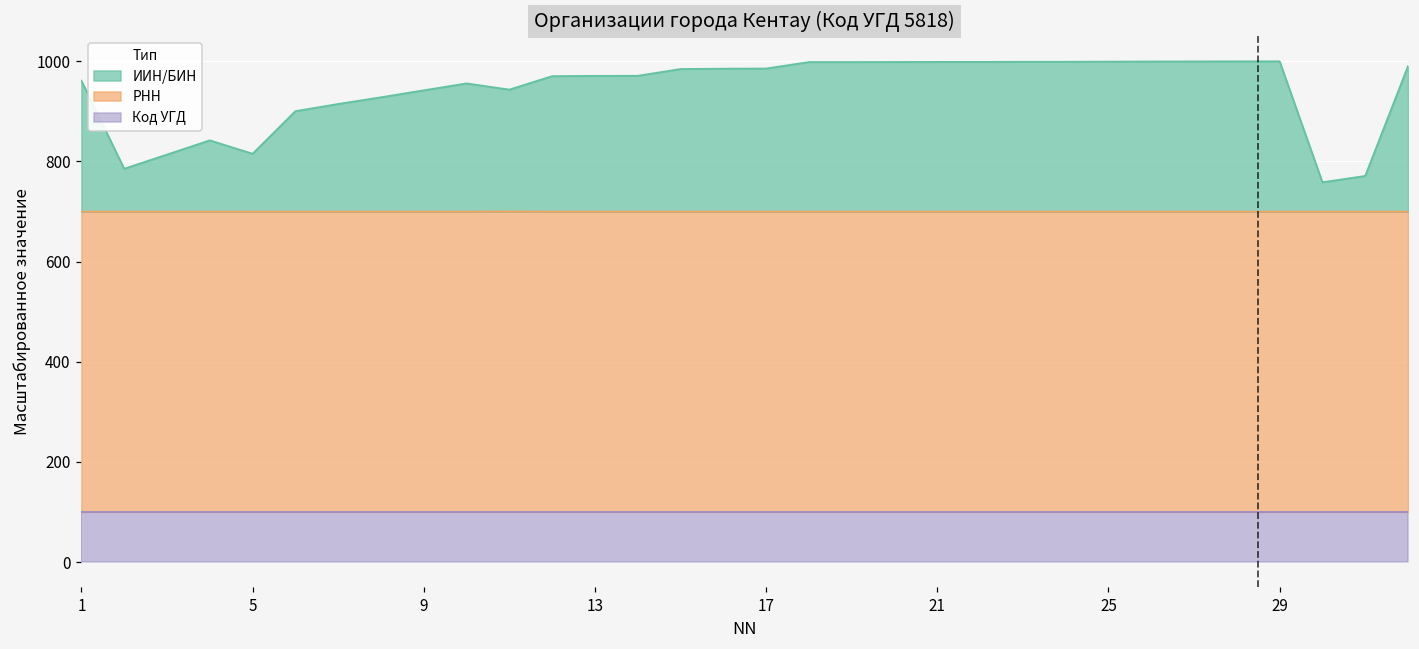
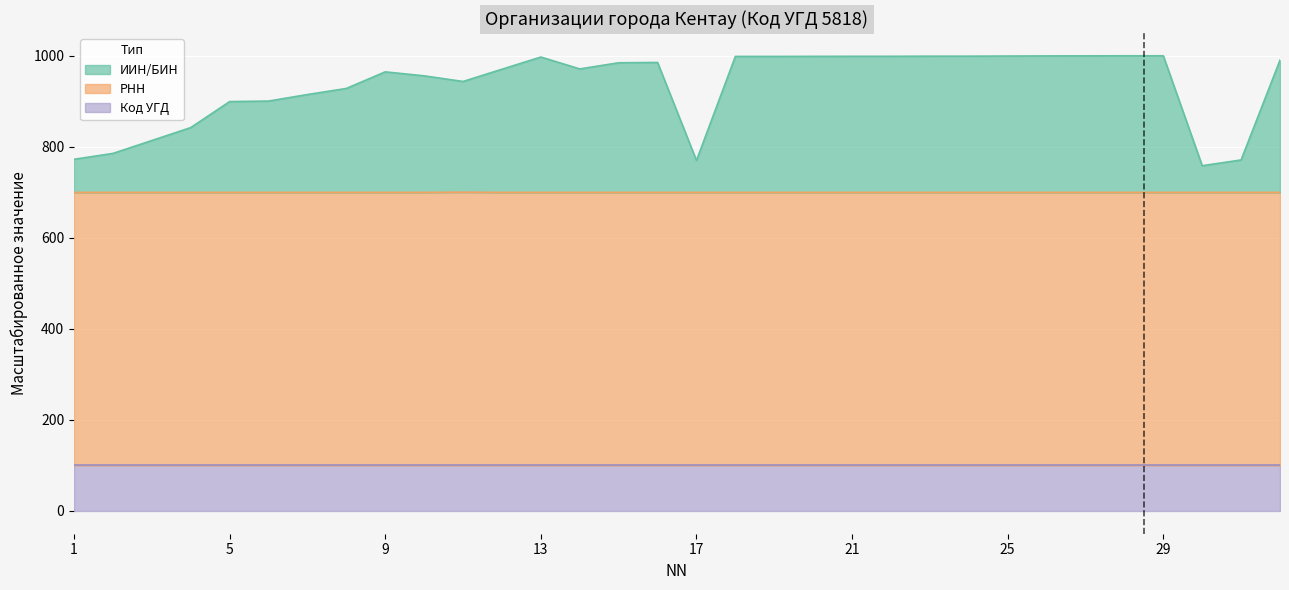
ИИН/БИН, 1: 260 -> 70
ИИН/БИН, 5: 120 -> 200
ИИН/БИН, 9: 240 -> 260
ИИН/БИН, 13: 270 -> 300
ИИН/БИН, 17: 290 -> 70
